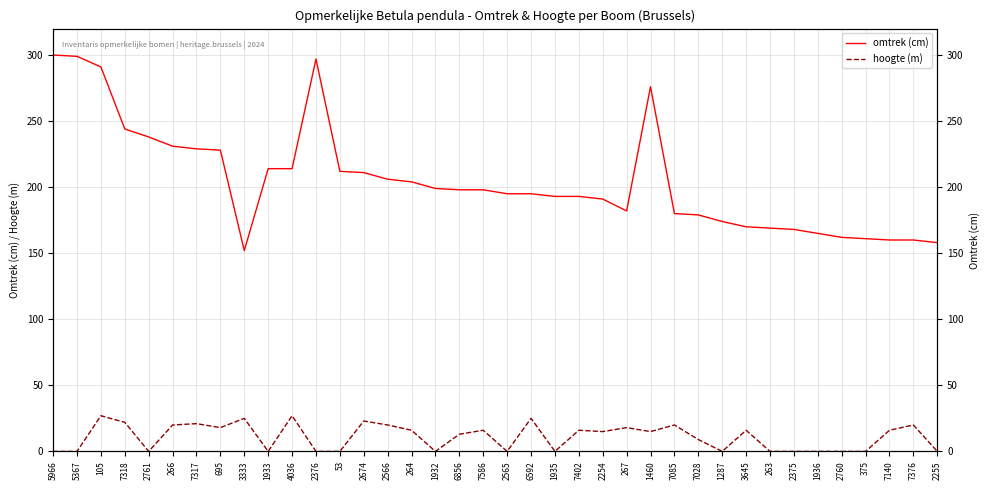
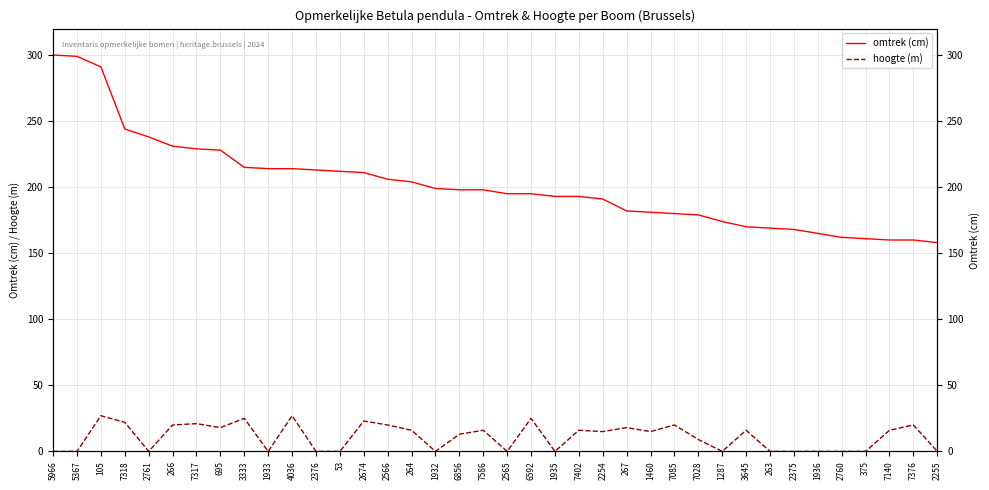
omtrek (cm), 3333: 152 -> 215
omtrek (cm), 2376: 297 -> 213
omtrek (cm), 1460: 276 -> 181
